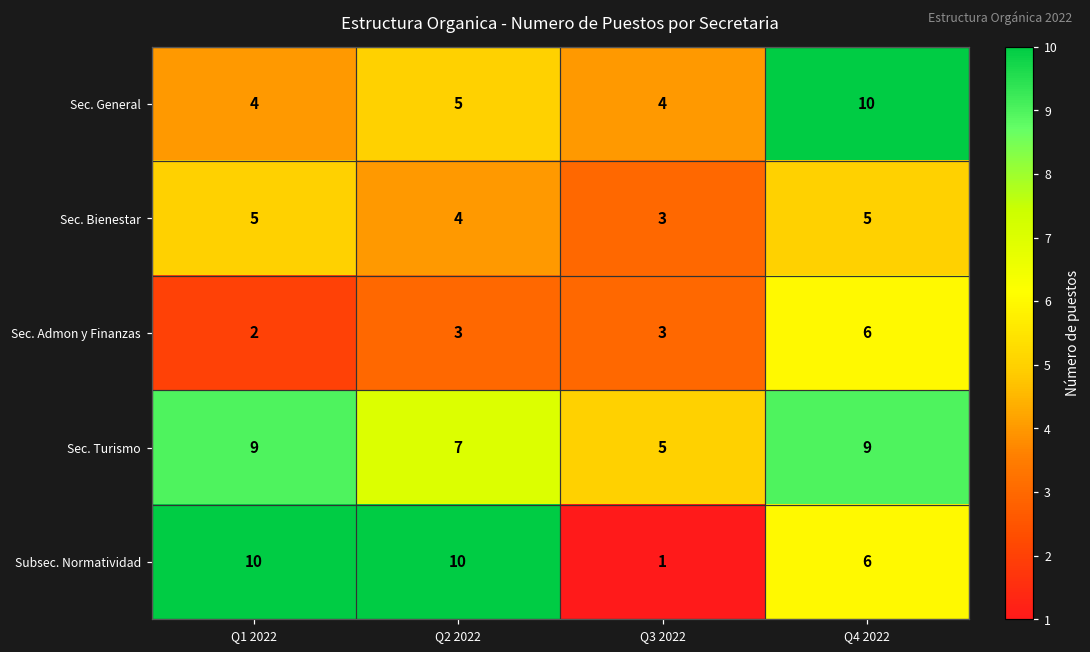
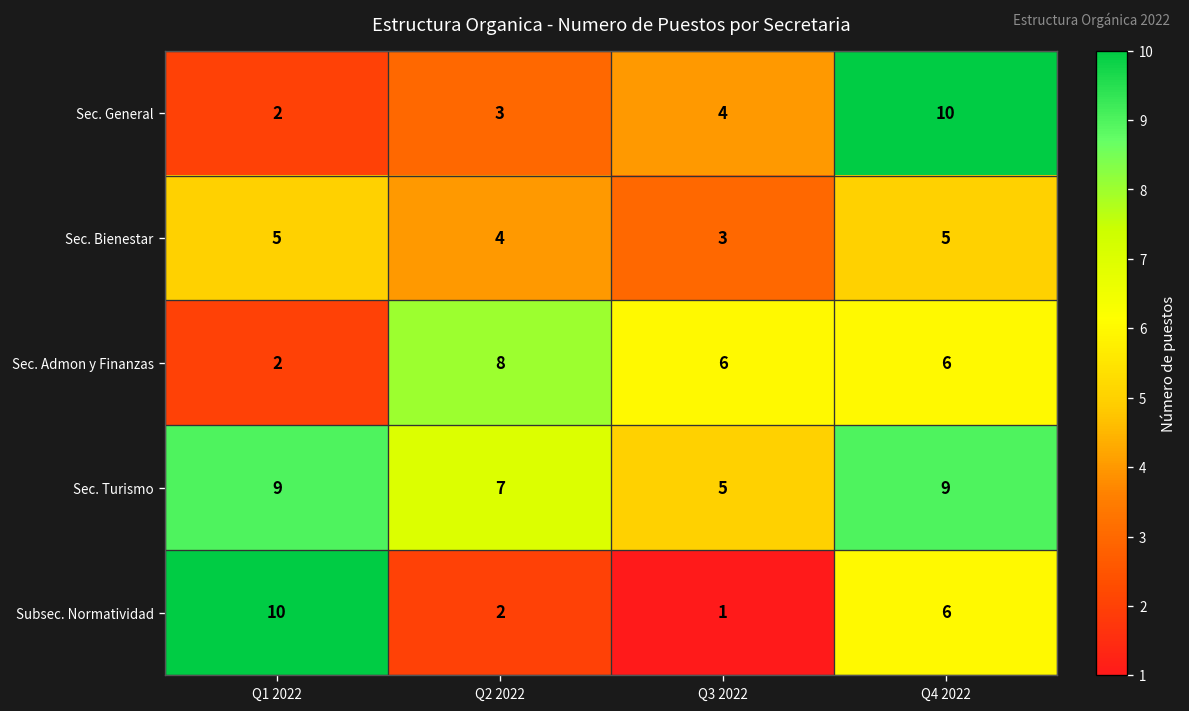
Sec. General, Q1 2022: 4 -> 2
Sec. General, Q2 2022: 5 -> 3
Sec. Admon y Finanzas, Q2 2022: 3 -> 8
Sec. Admon y Finanzas, Q3 2022: 3 -> 6
Subsec. Normatividad, Q2 2022: 10 -> 2
